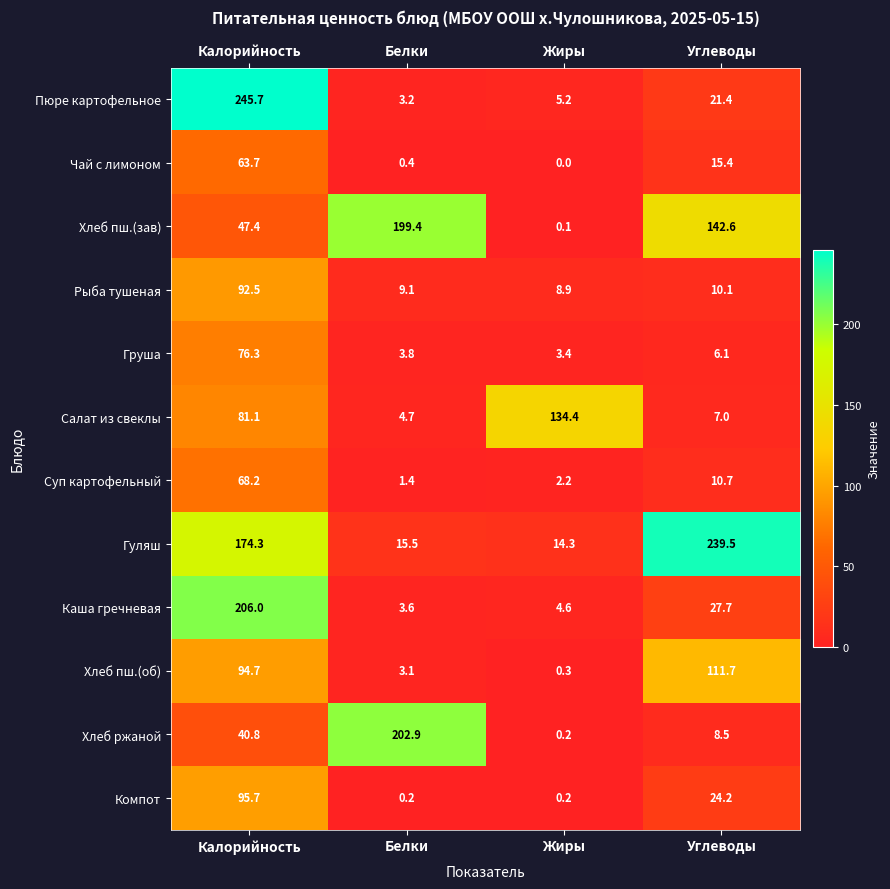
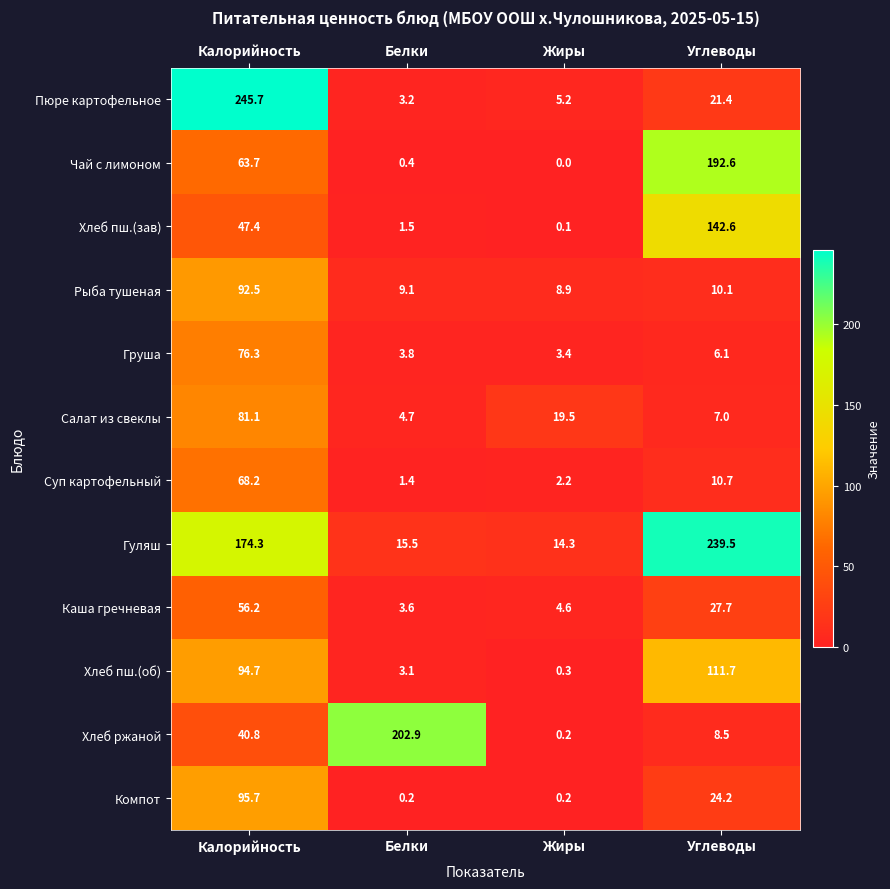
Чай с лимоном, Углеводы: 15.4 -> 192.6
Хлеб пш.(зав), Белки: 199.4 -> 1.5
Салат из свеклы, Жиры: 134.4 -> 19.5
Каша гречневая, Калорийность: 206.0 -> 56.2
